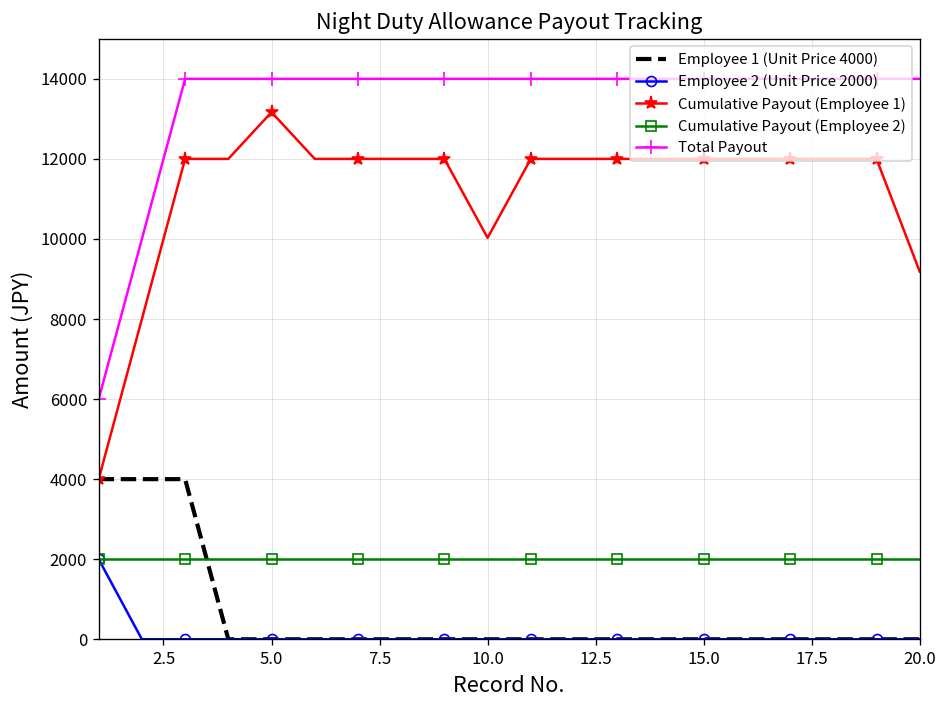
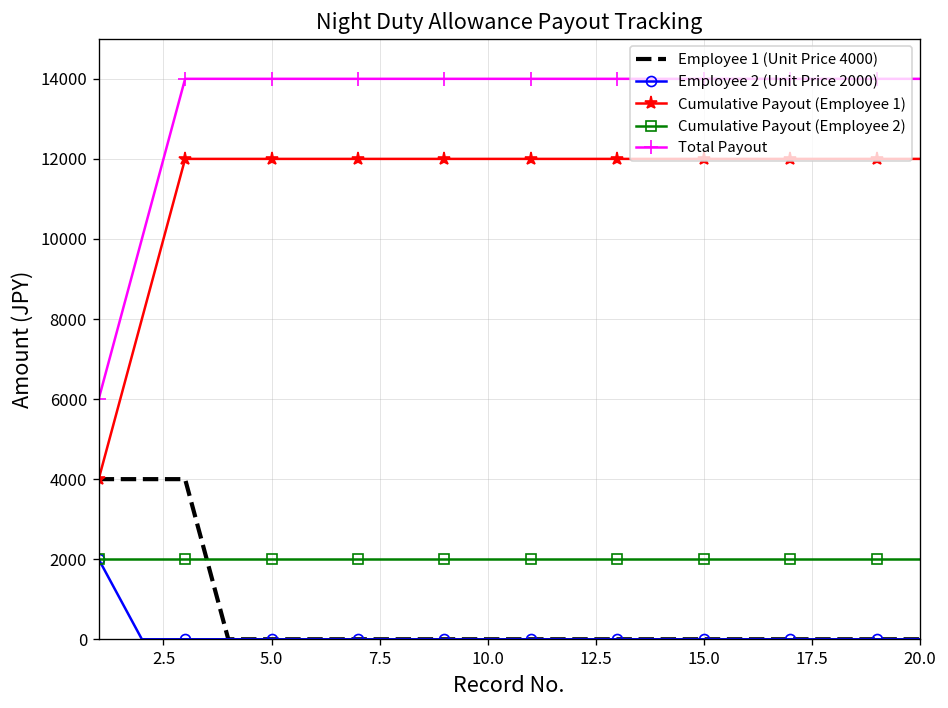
Cumulative Payout (Employee 1), 5.0: 13200 -> 12000
Cumulative Payout (Employee 1), 10.0: 10000 -> 12000
Cumulative Payout (Employee 1), 20.0: 9200 -> 12000
